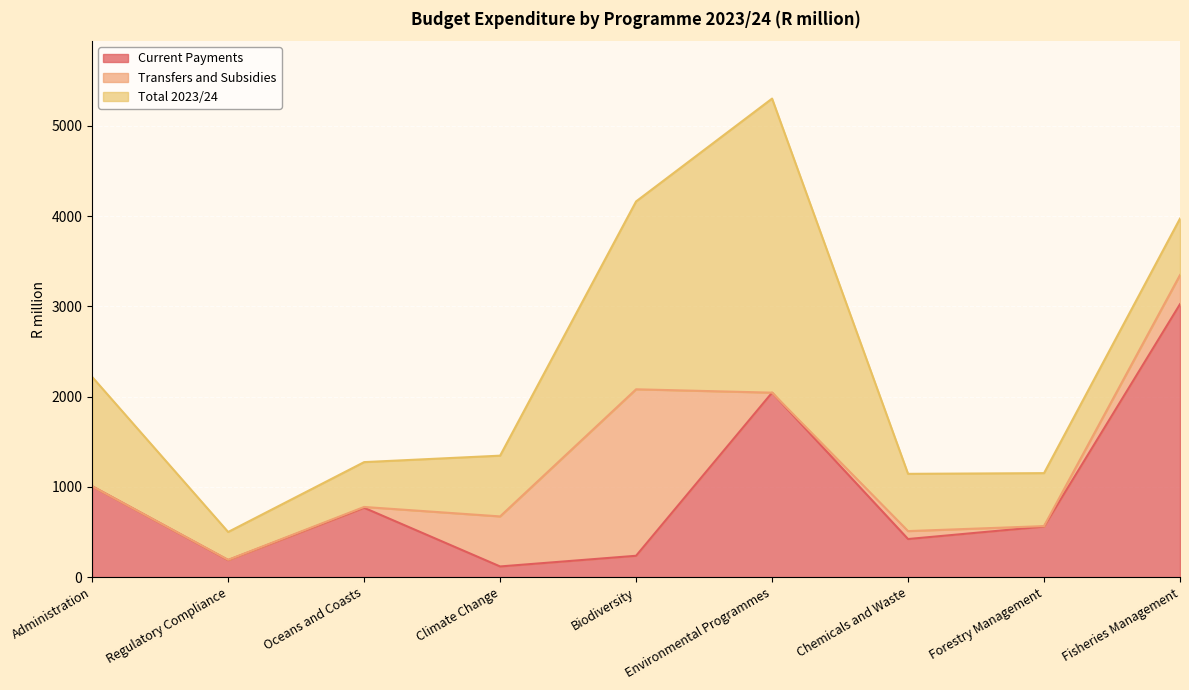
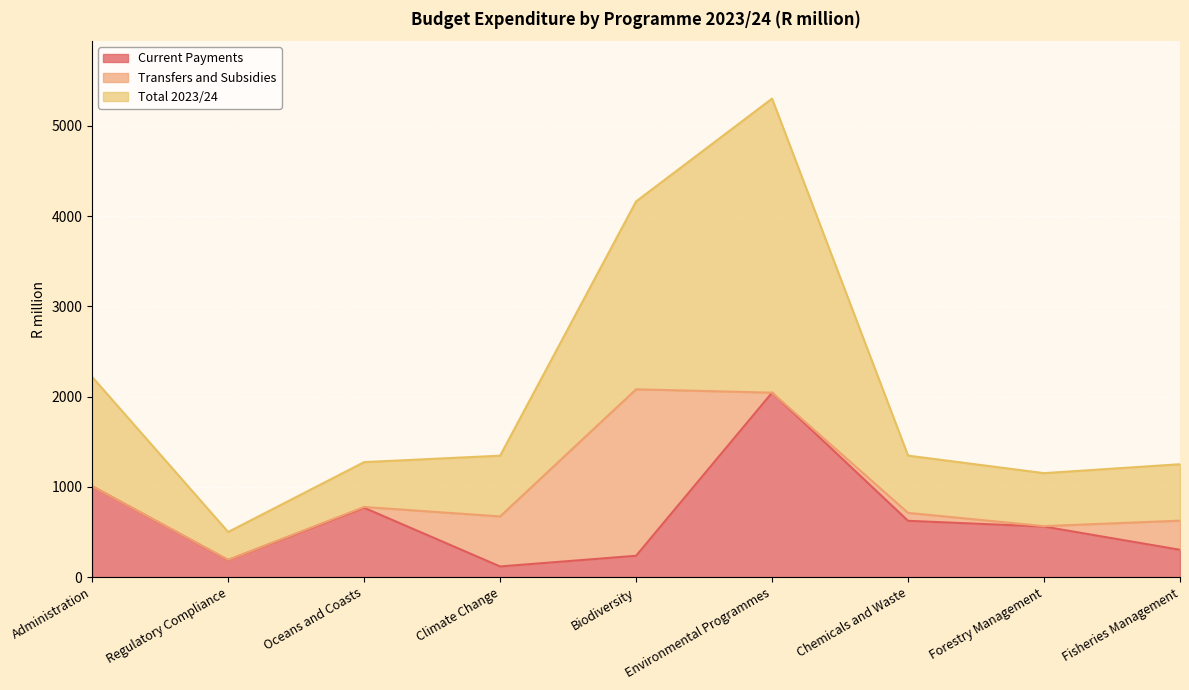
Current Payments, Chemicals and Waste: 400 -> 600
Current Payments, Fisheries Management: 3000 -> 300
